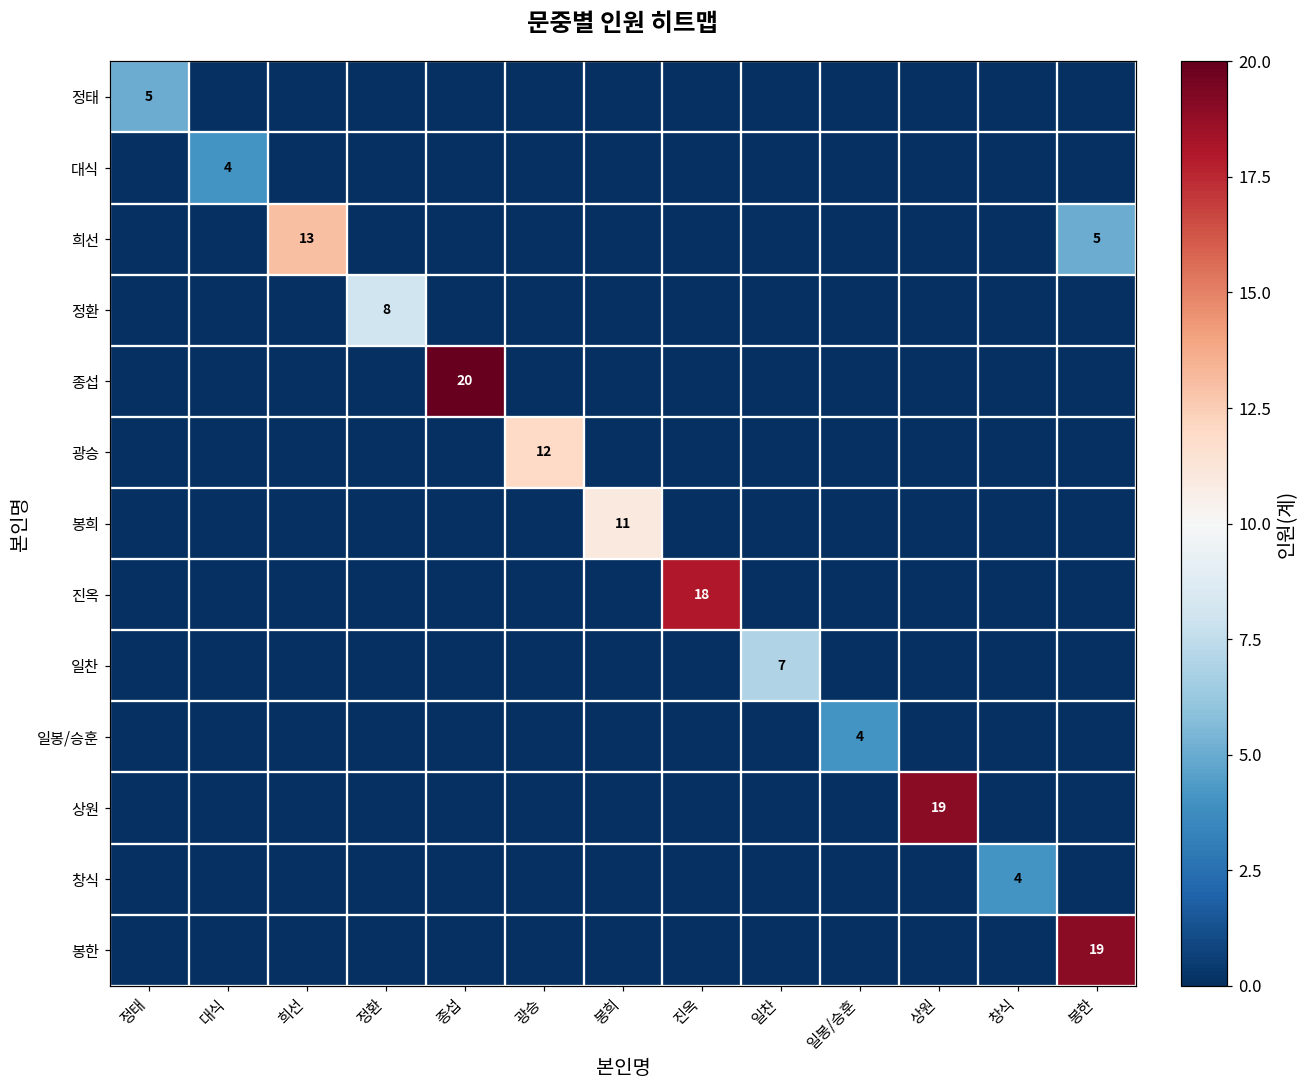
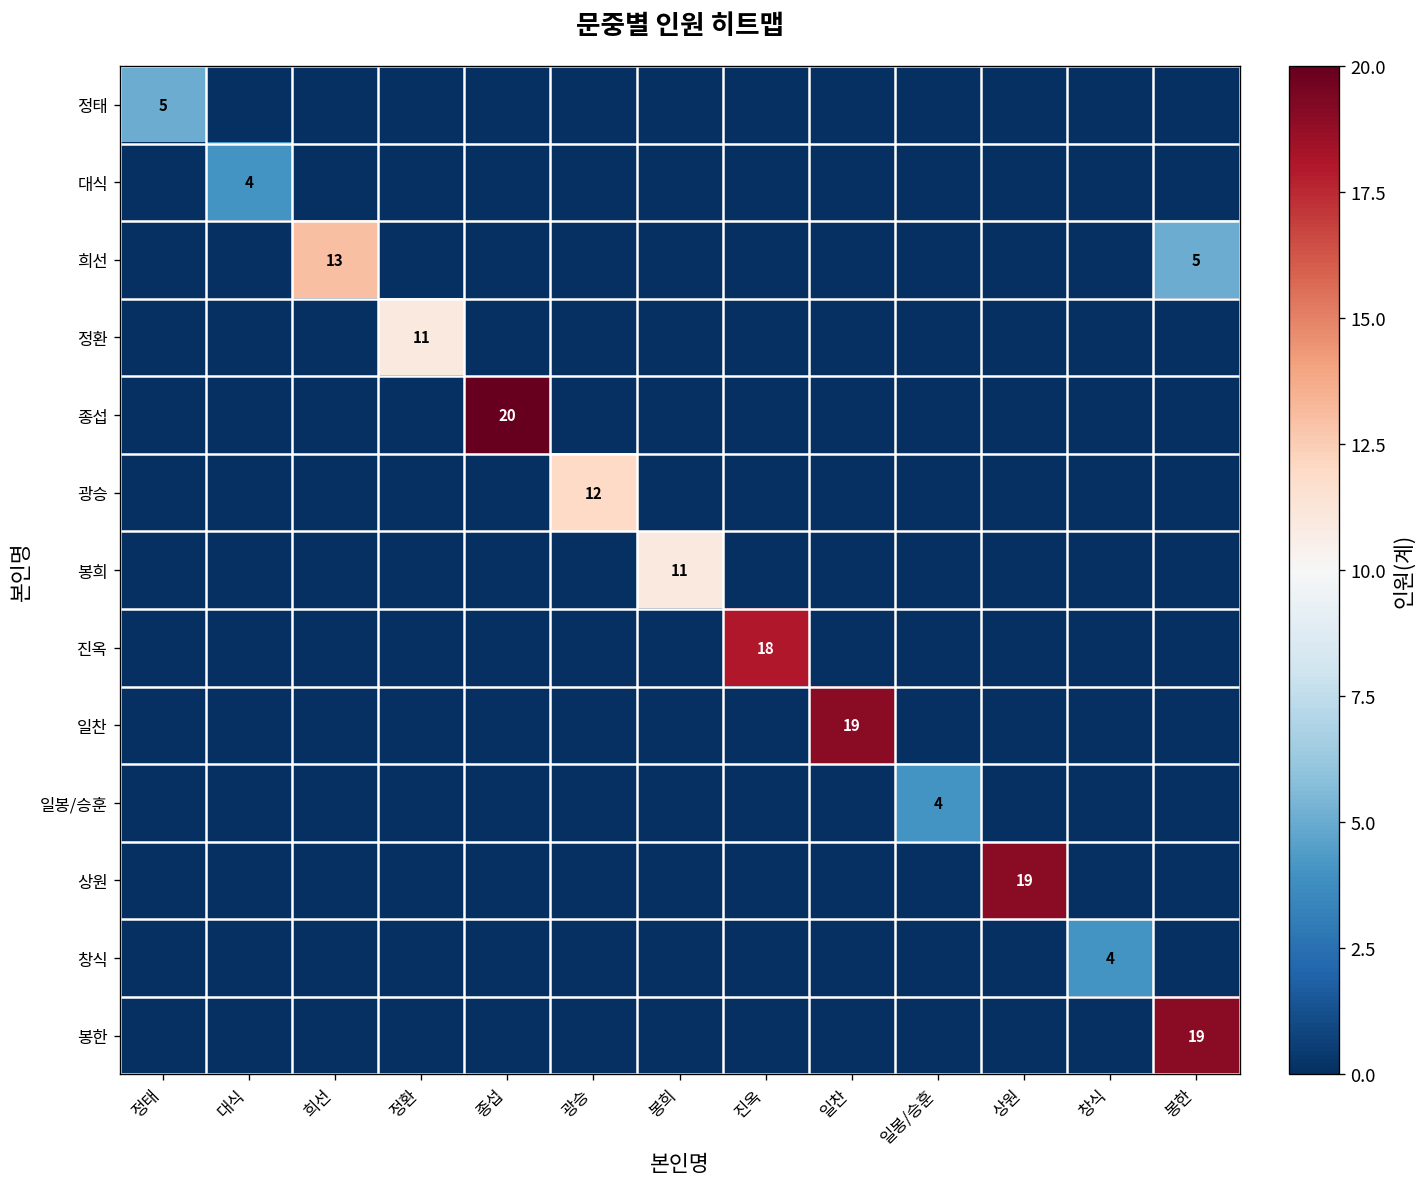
정환, 정환: 8 -> 11
일찬, 일찬: 7 -> 19
